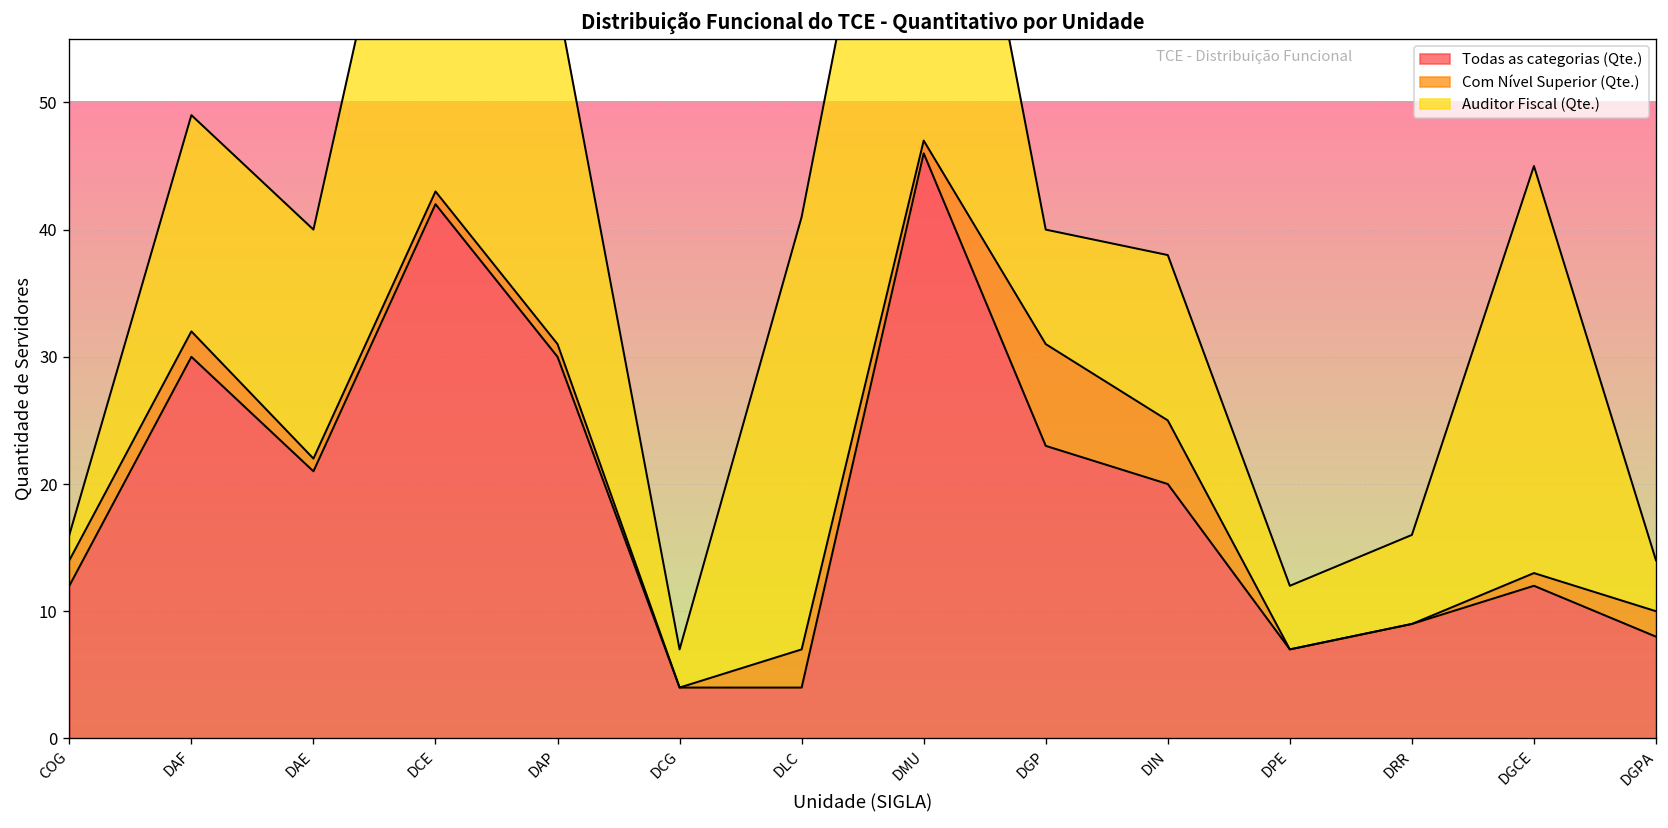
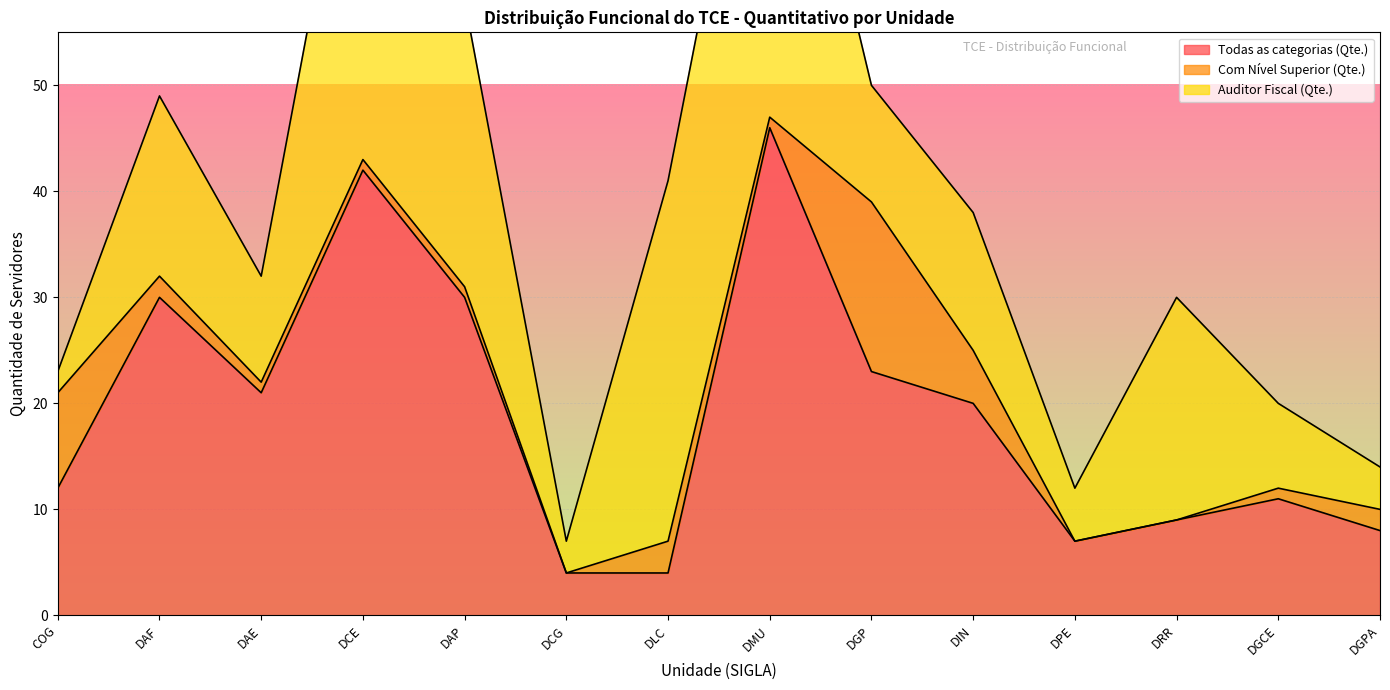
Com Nível Superior (Qte.), COG: 2 -> 9
Auditor Fiscal (Qte.), DAE: 18 -> 10
Com Nível Superior (Qte.), DGP: 8 -> 16
Auditor Fiscal (Qte.), DGP: 9 -> 11
Auditor Fiscal (Qte.), DRR: 7 -> 21
Todas as categorias (Qte.), DGCE: 12 -> 11
Auditor Fiscal (Qte.), DGCE: 32 -> 8
